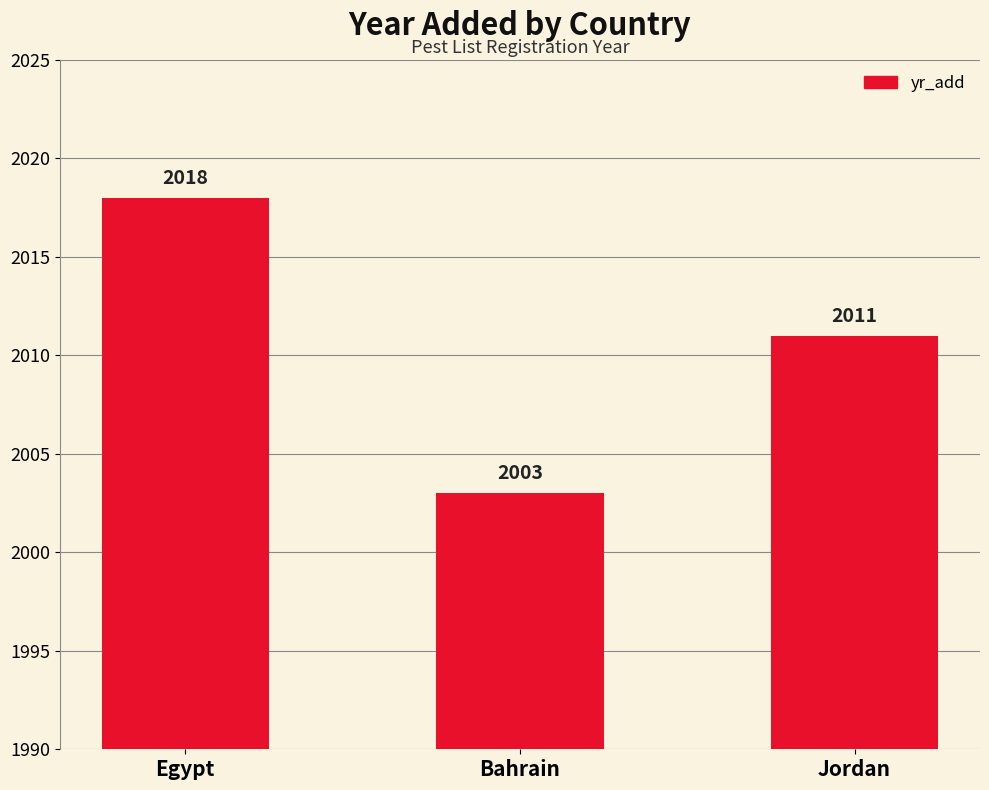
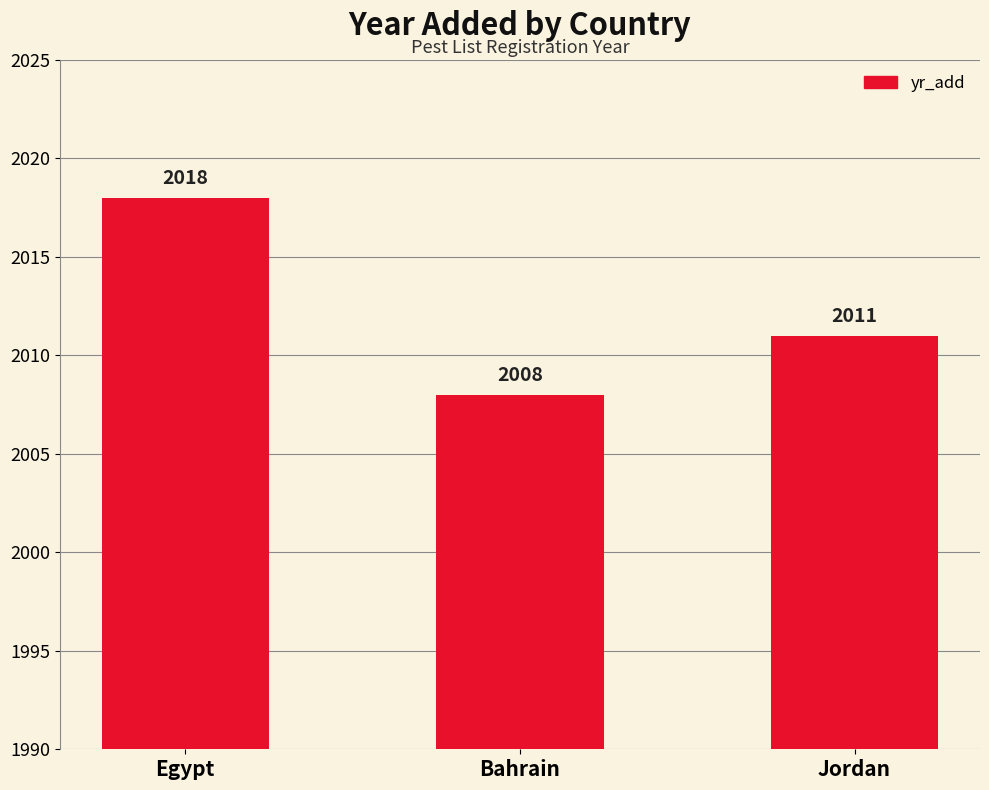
Bahrain: 2003 -> 2008
